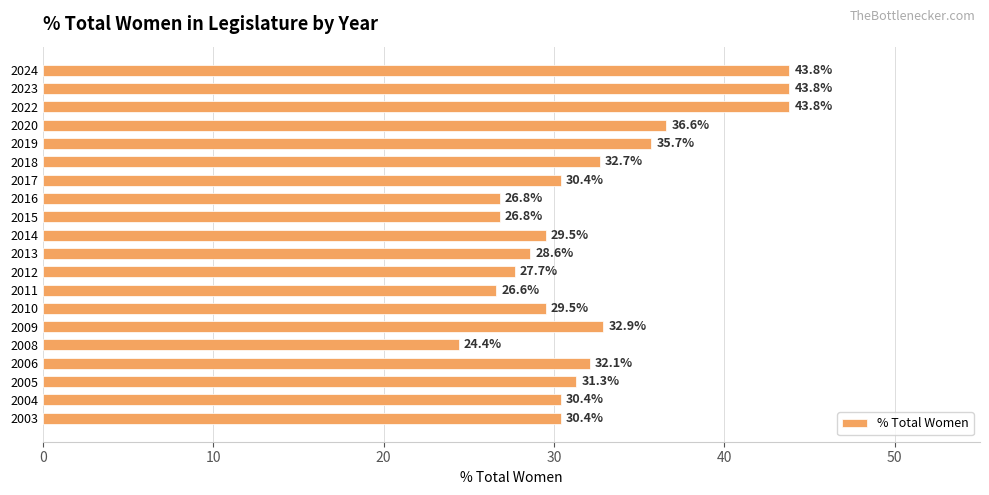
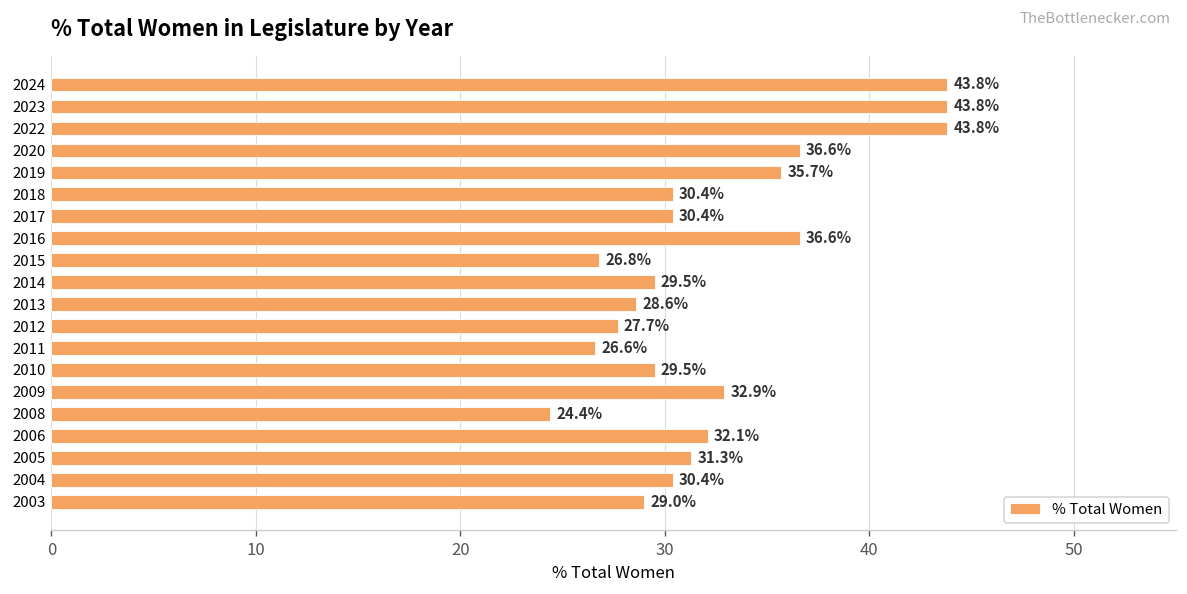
2018: 32.7% -> 30.4%
2016: 26.8% -> 36.6%
2003: 30.4% -> 29.0%
